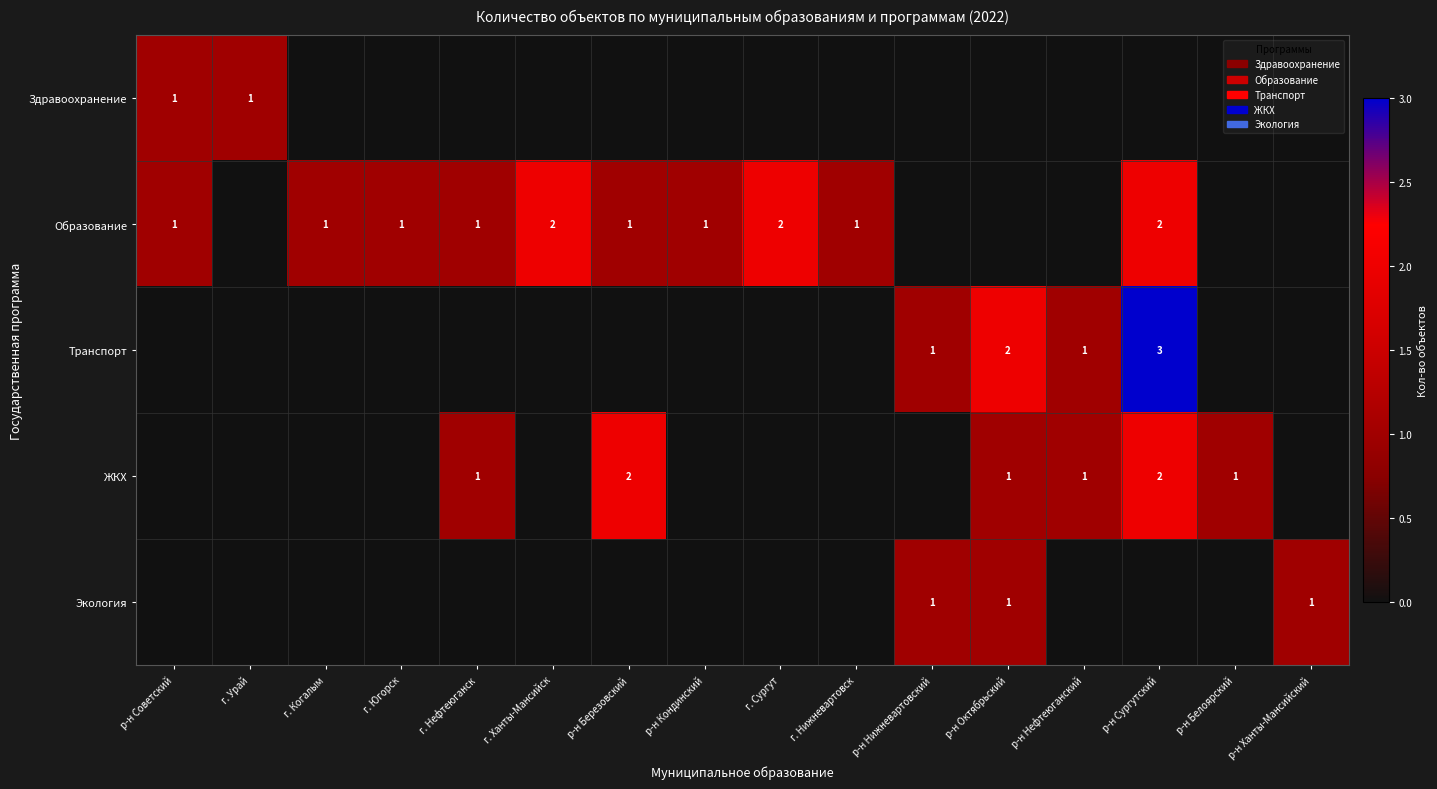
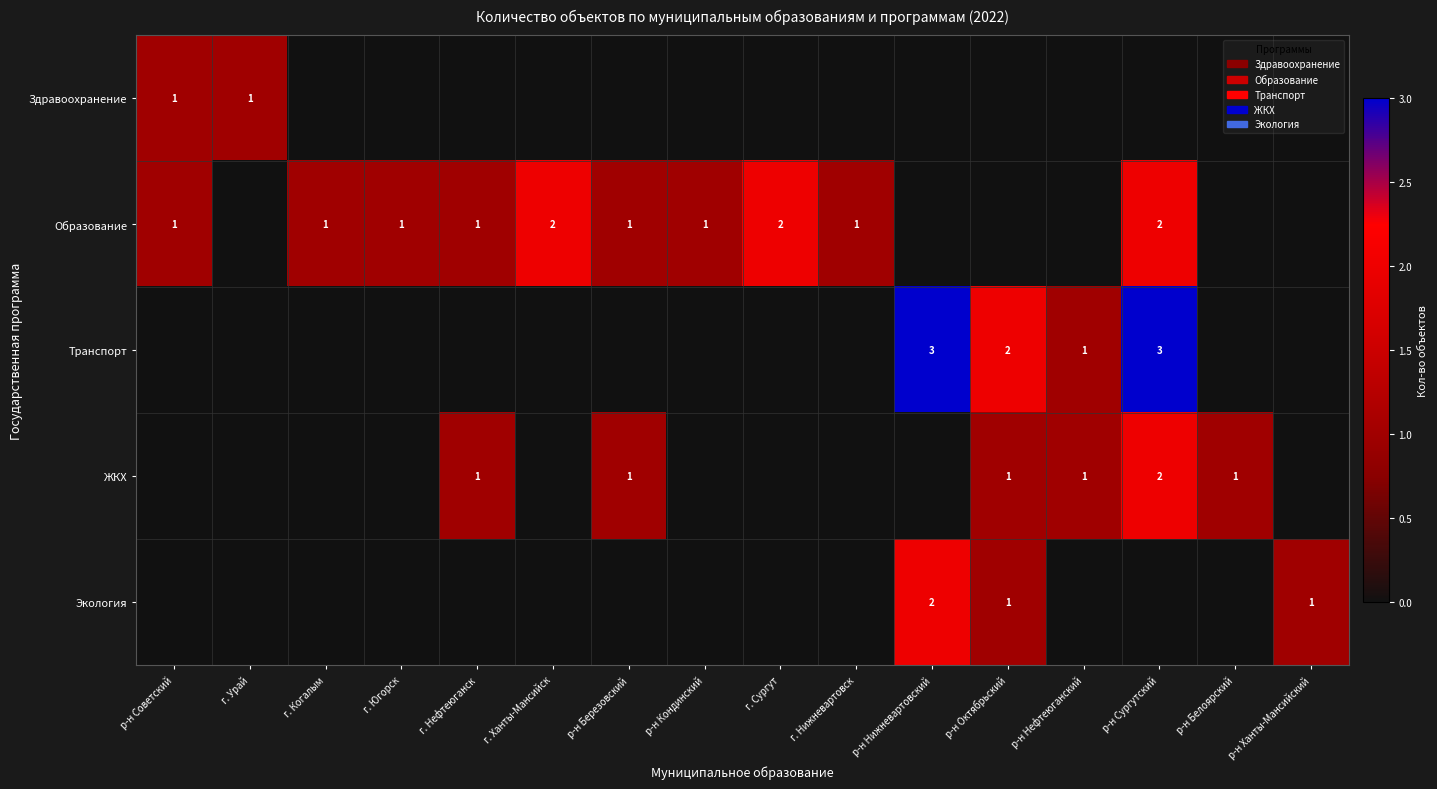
Транспорт, р-н Нижневартовский: 1 -> 3
ЖКХ, р-н Березовский: 2 -> 1
Экология, р-н Нижневартовский: 1 -> 2
